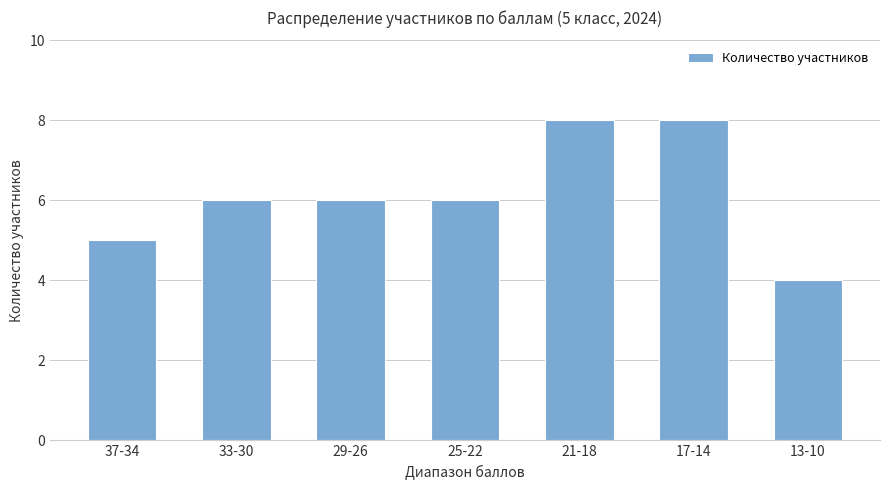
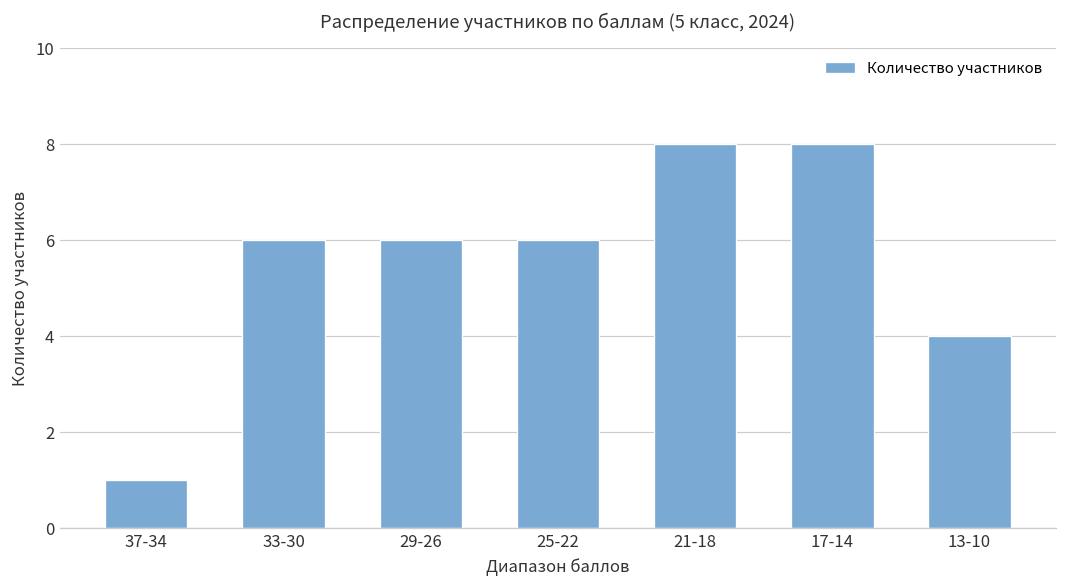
37-34: 5 -> 1
